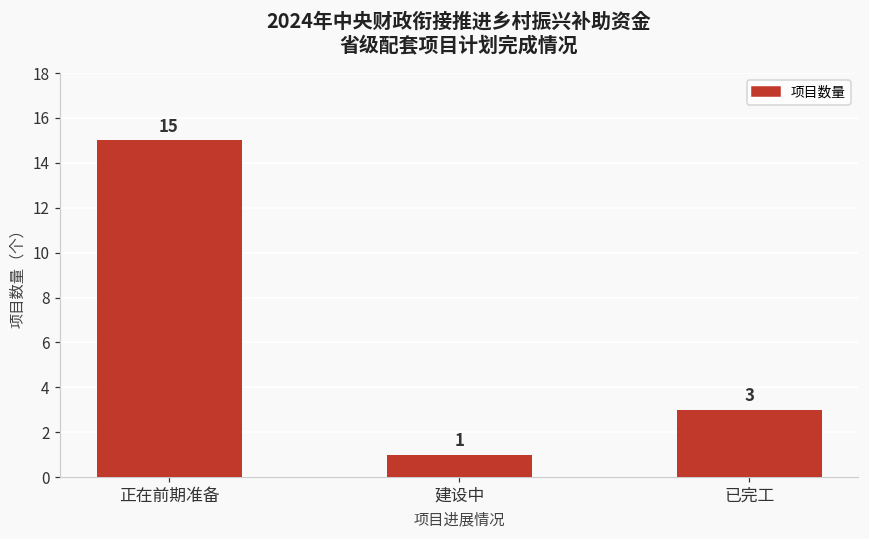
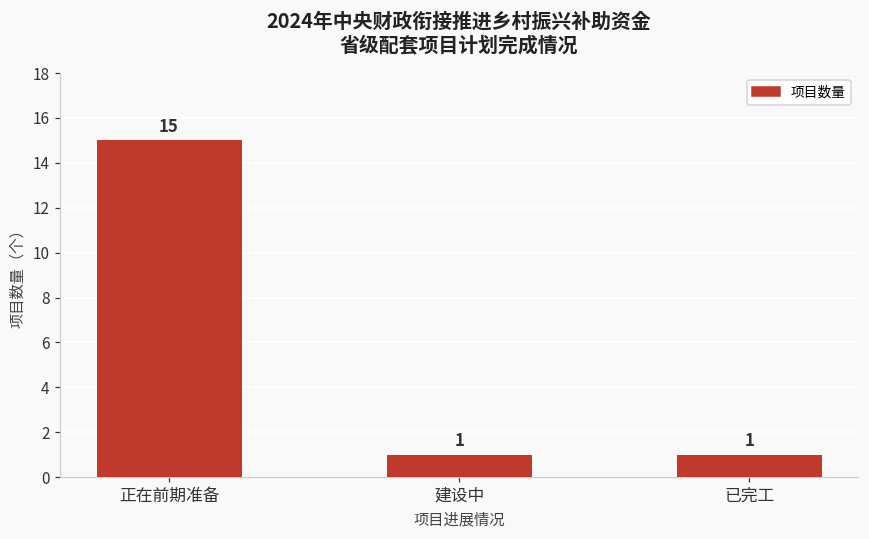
已完工: 3 -> 1
